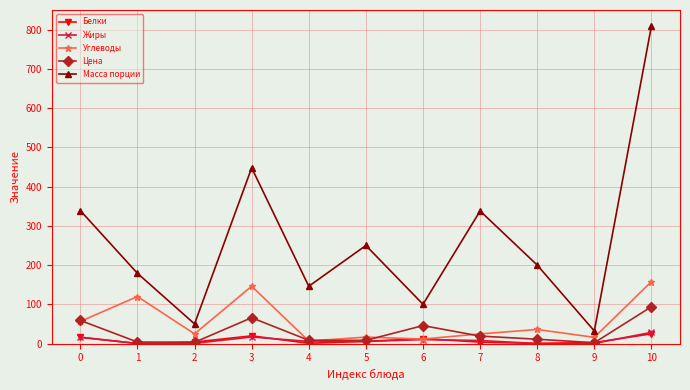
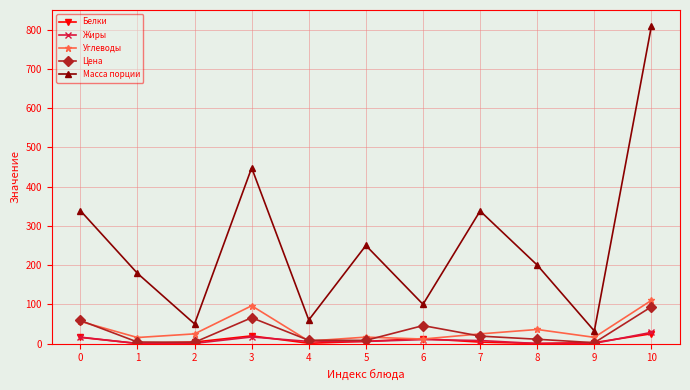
Углеводы, 1: 120 -> 20
Углеводы, 3: 150 -> 100
Масса порции, 4: 150 -> 60
Углеводы, 10: 160 -> 110
